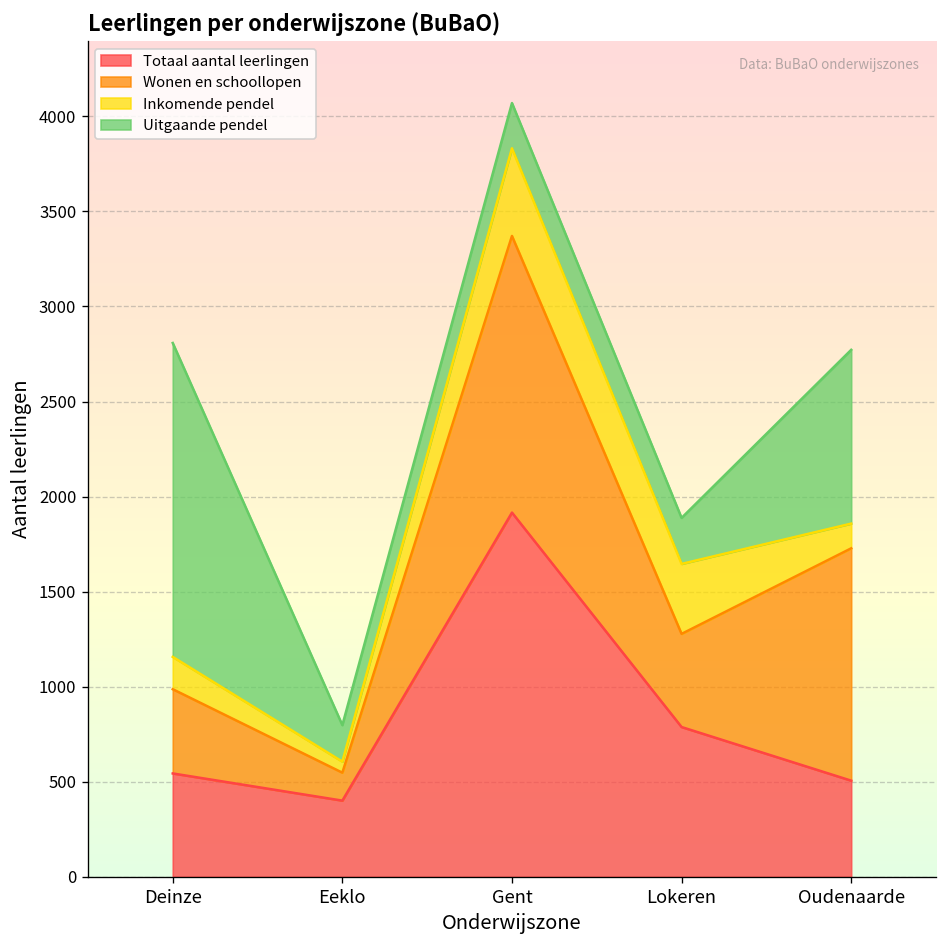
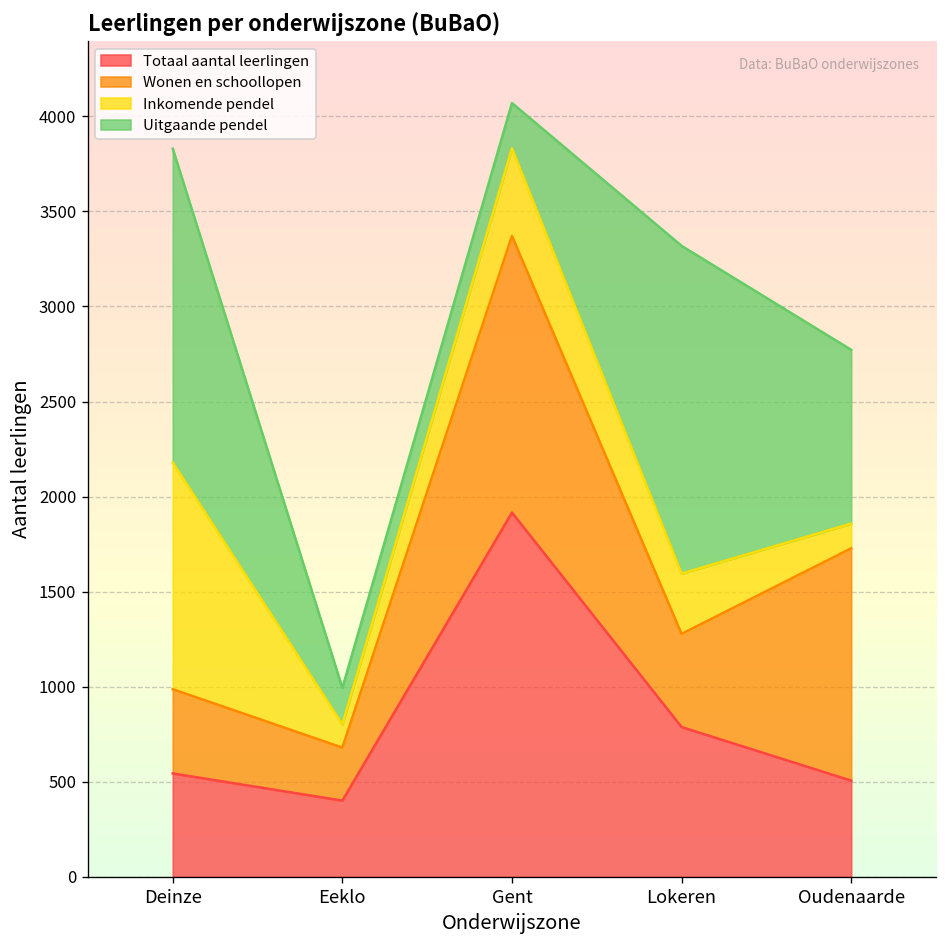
Inkomende pendel, Deinze: 170 -> 1190
Wonen en schoollopen, Eeklo: 150 -> 280
Inkomende pendel, Eeklo: 60 -> 120
Inkomende pendel, Lokeren: 370 -> 320
Uitgaande pendel, Lokeren: 240 -> 1720
